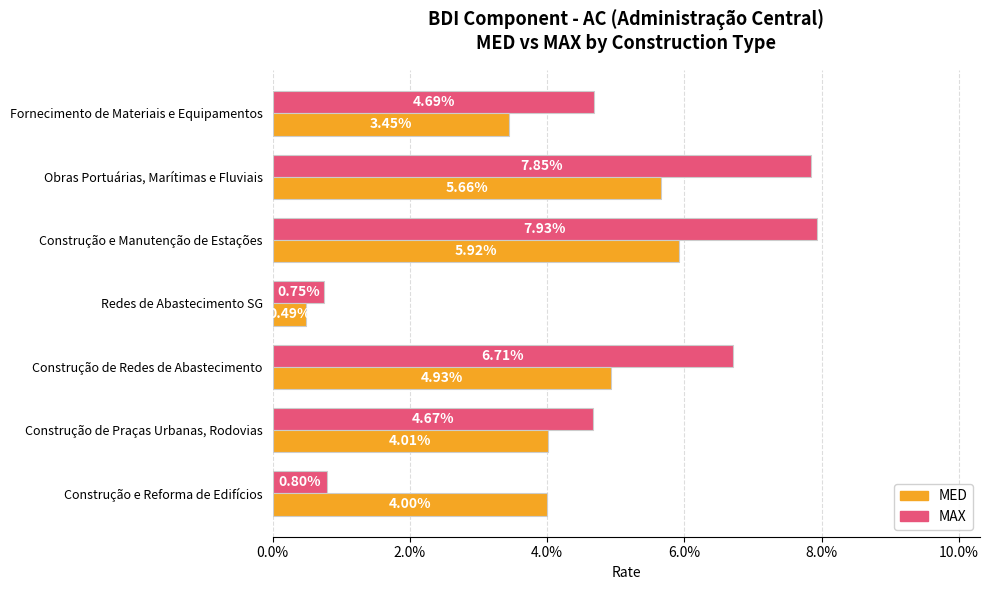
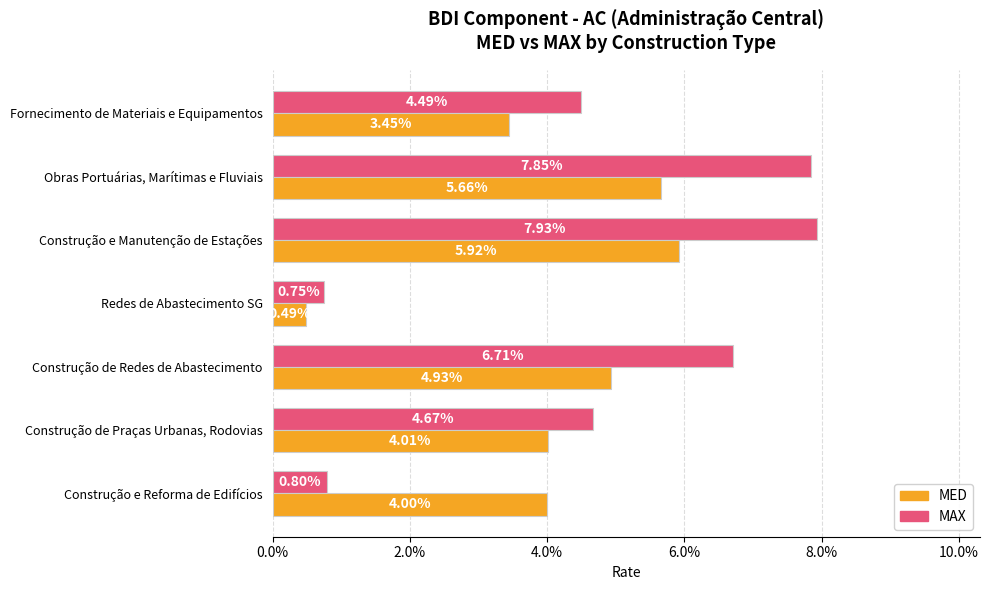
MAX, Fornecimento de Materiais e Equipamentos: 4.69% -> 4.49%
